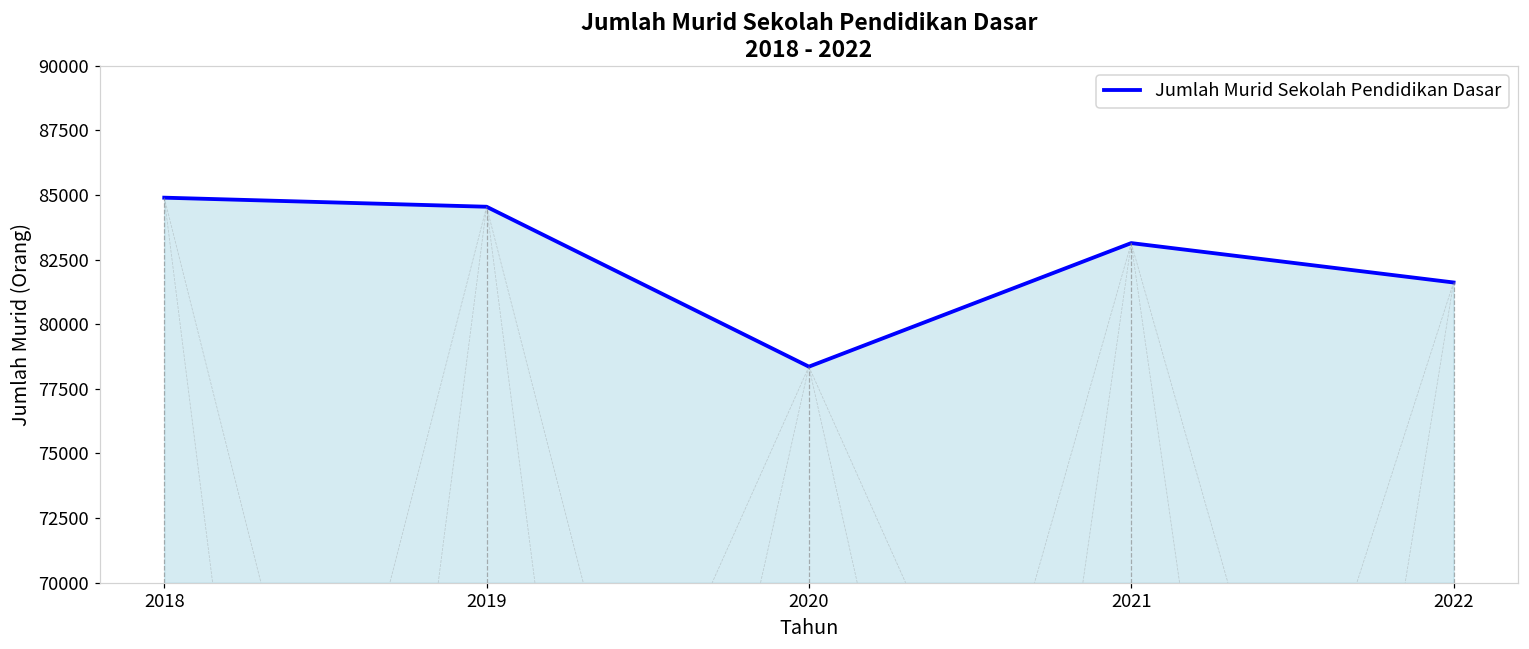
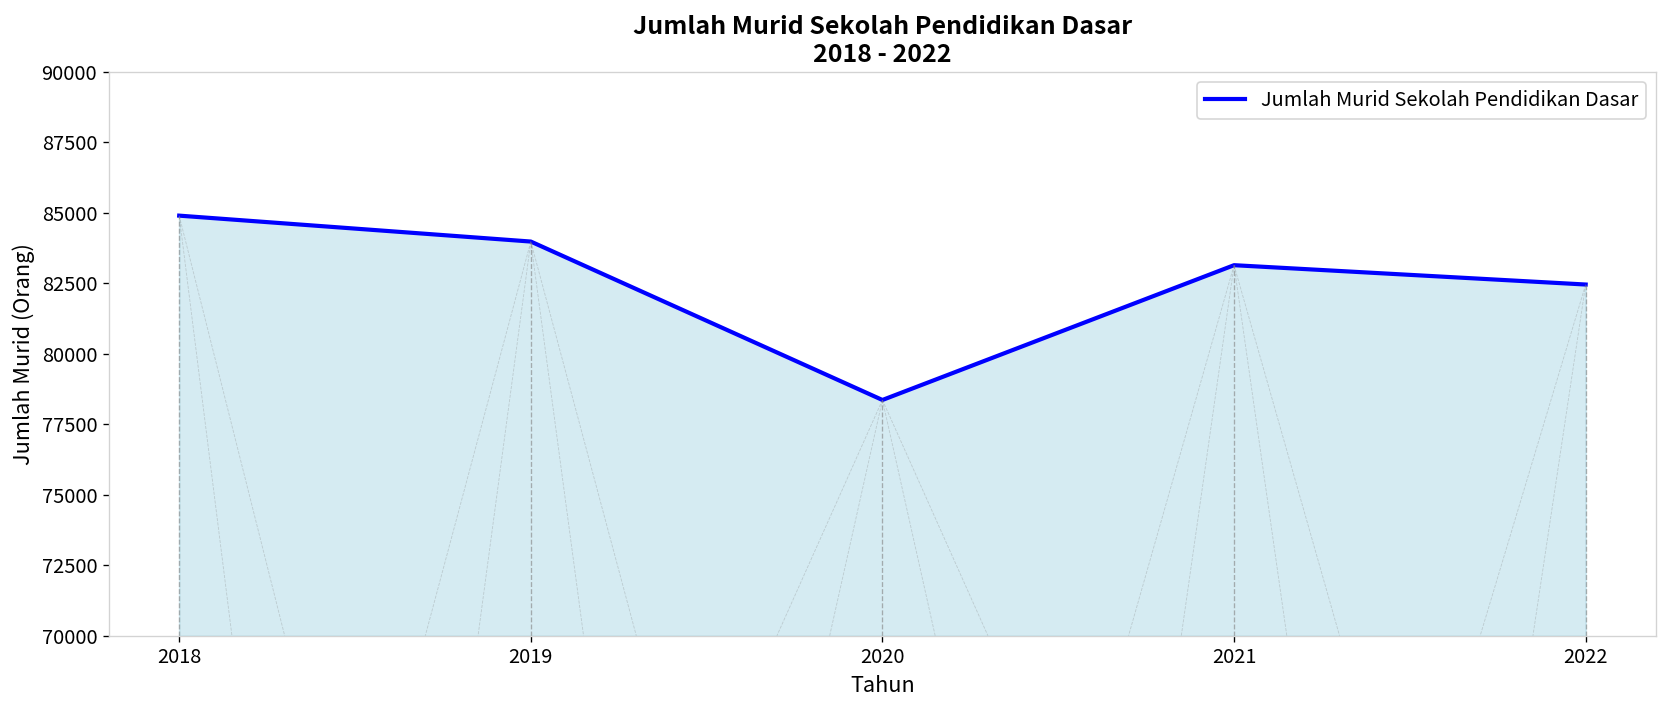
Jumlah Murid Sekolah Pendidikan Dasar, 2019: 84500 -> 84000
Jumlah Murid Sekolah Pendidikan Dasar, 2022: 81600 -> 82500
